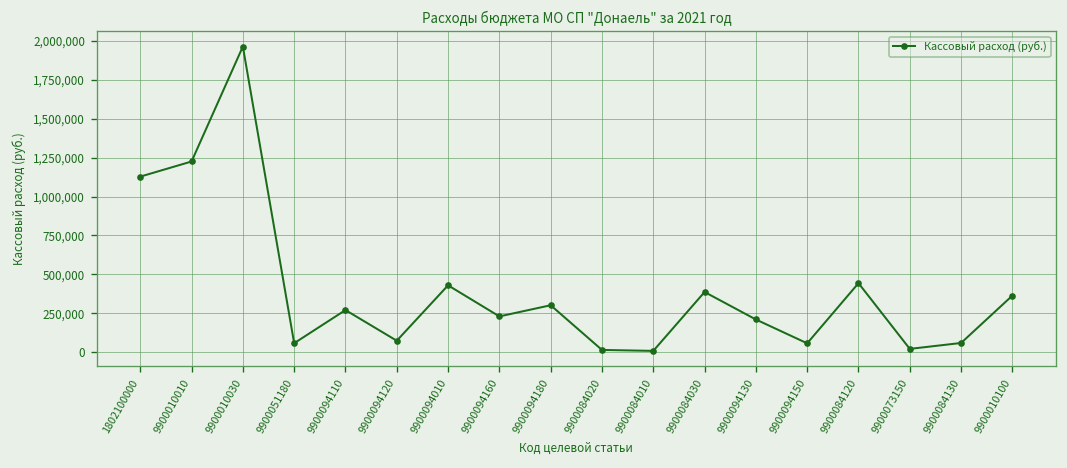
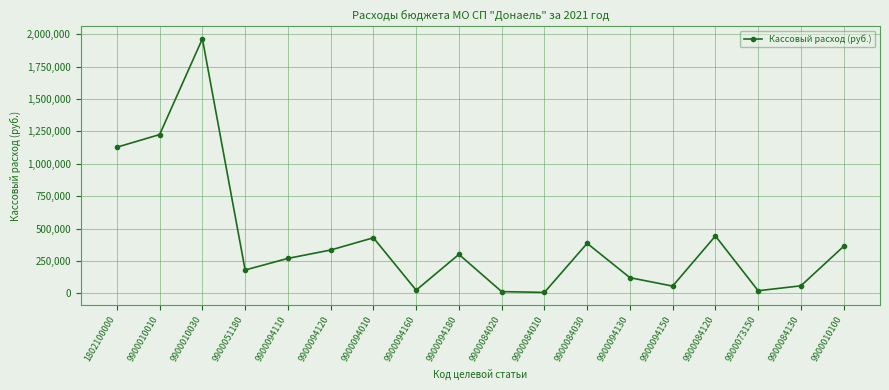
9900051180: 60,000 -> 180,000
9900094120: 70,000 -> 330,000
9900094160: 230,000 -> 20,000
9900094130: 210,000 -> 120,000
